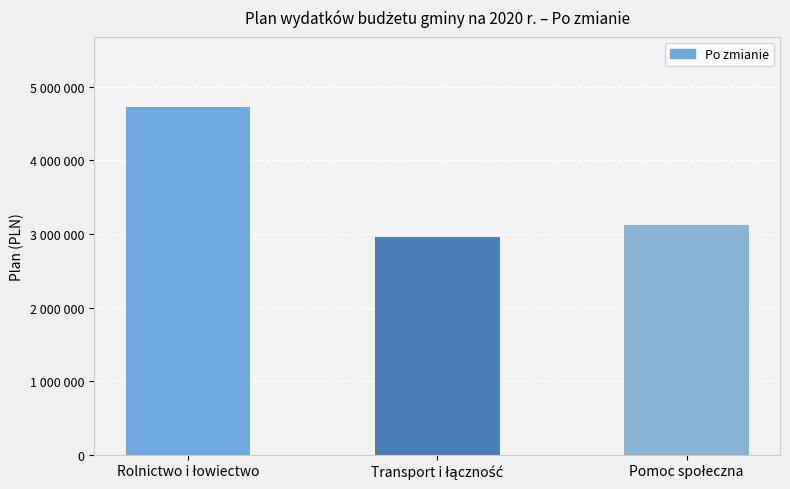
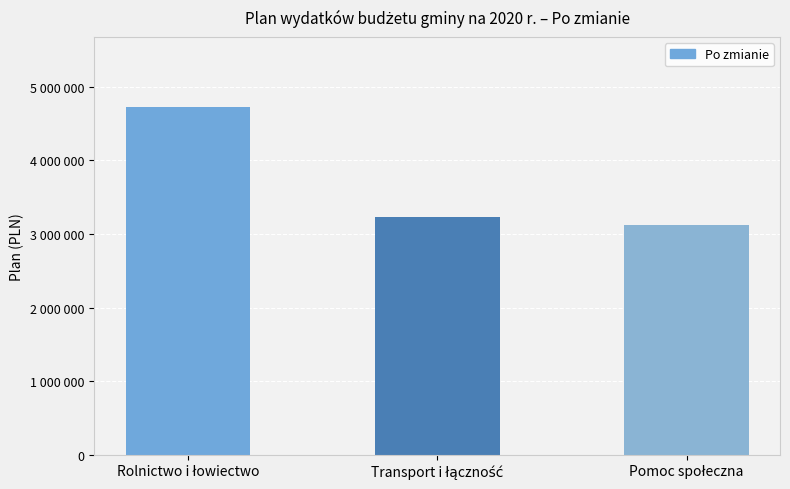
Transport i łączność: 3000000 -> 3200000
